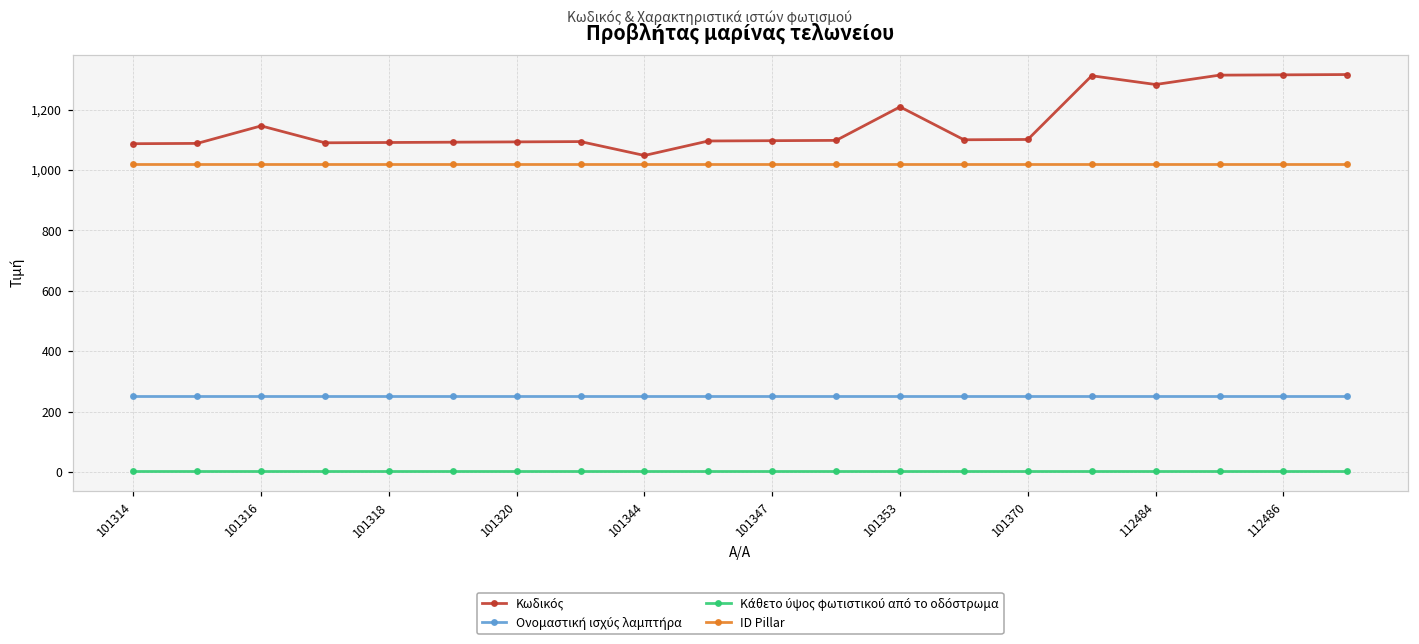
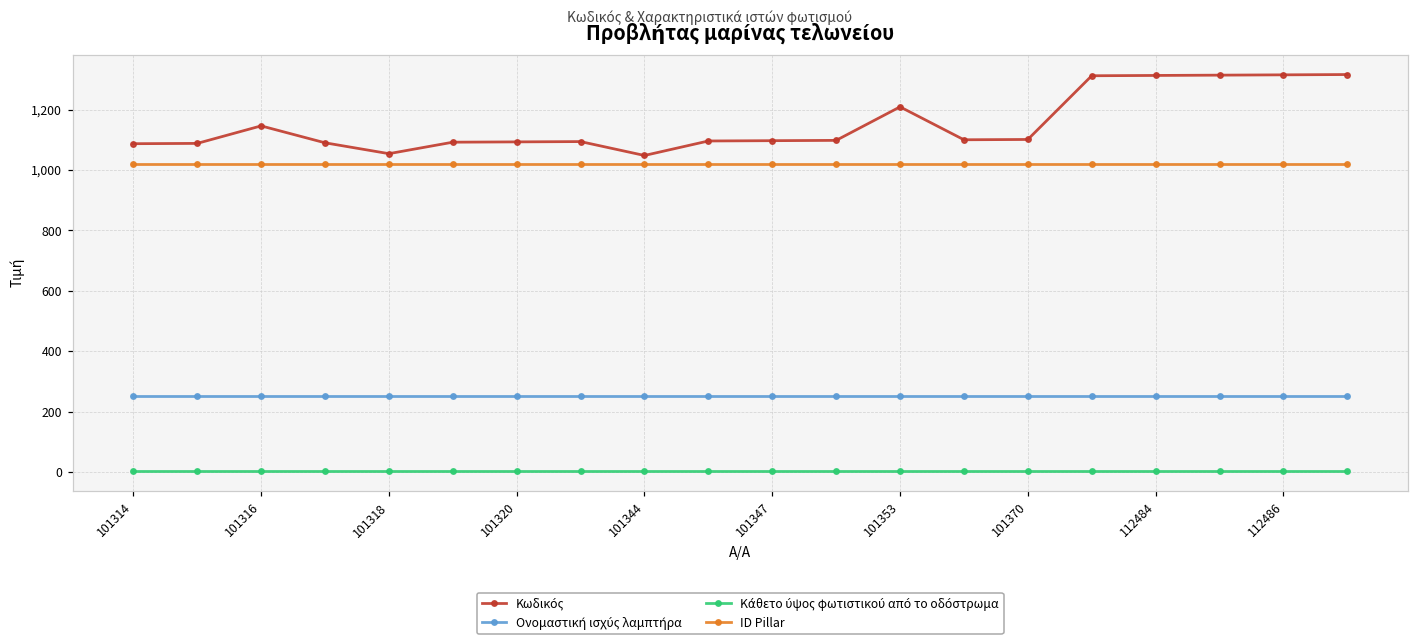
Κωδικός, 101318: 1,090 -> 1,050
Κωδικός, 112484: 1,280 -> 1,310
